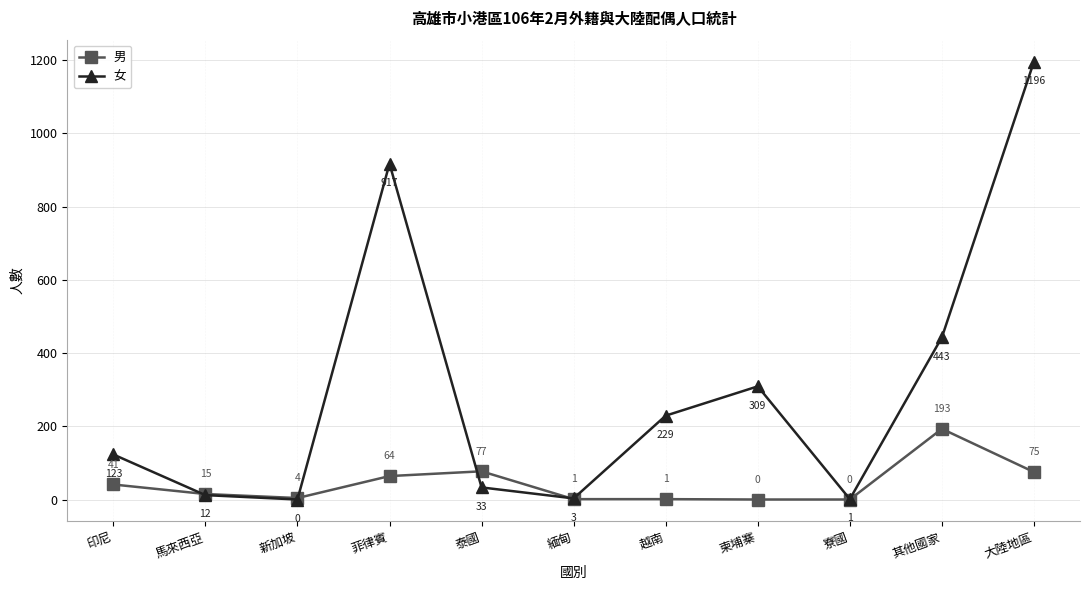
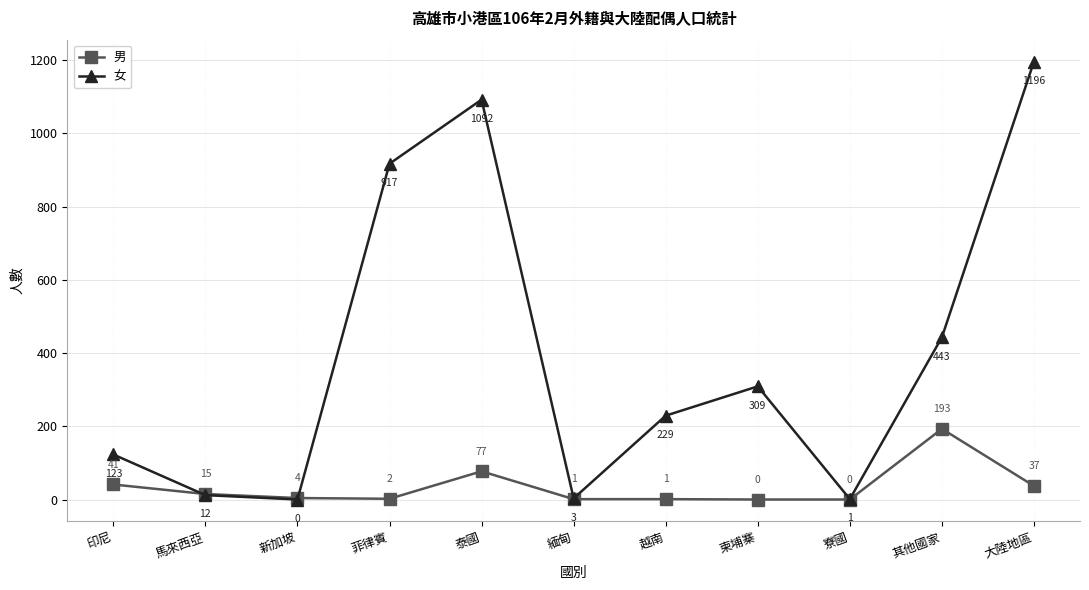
男, 菲律賓: 64 -> 2
女, 泰國: 33 -> 1092
男, 大陸地區: 75 -> 37
